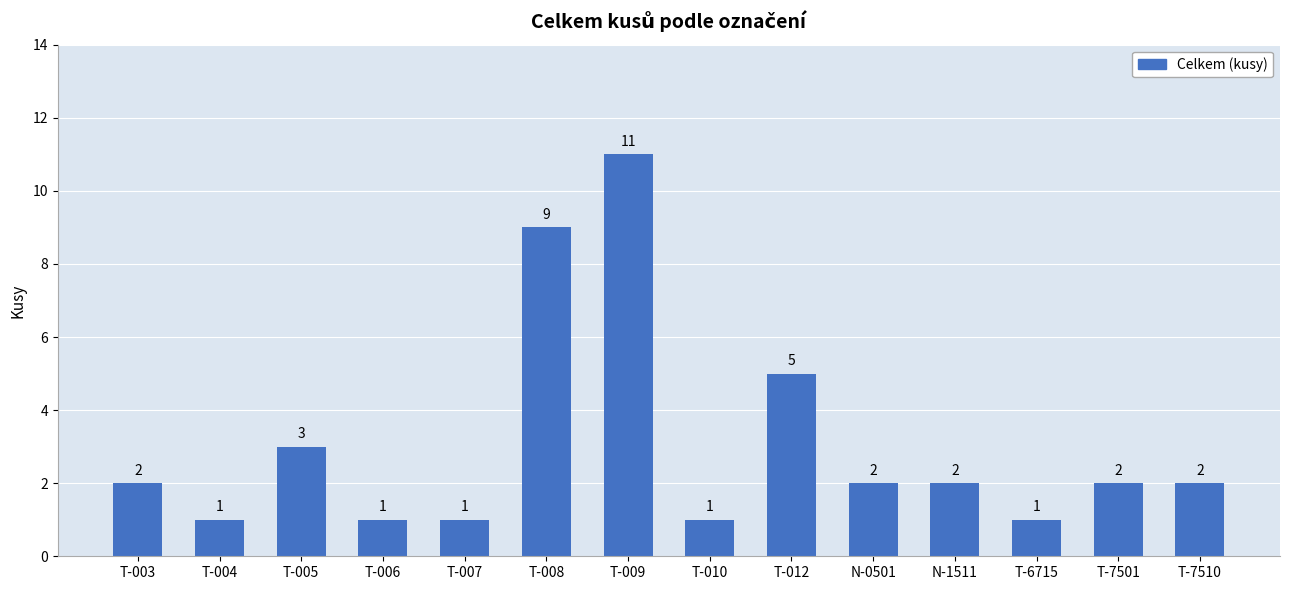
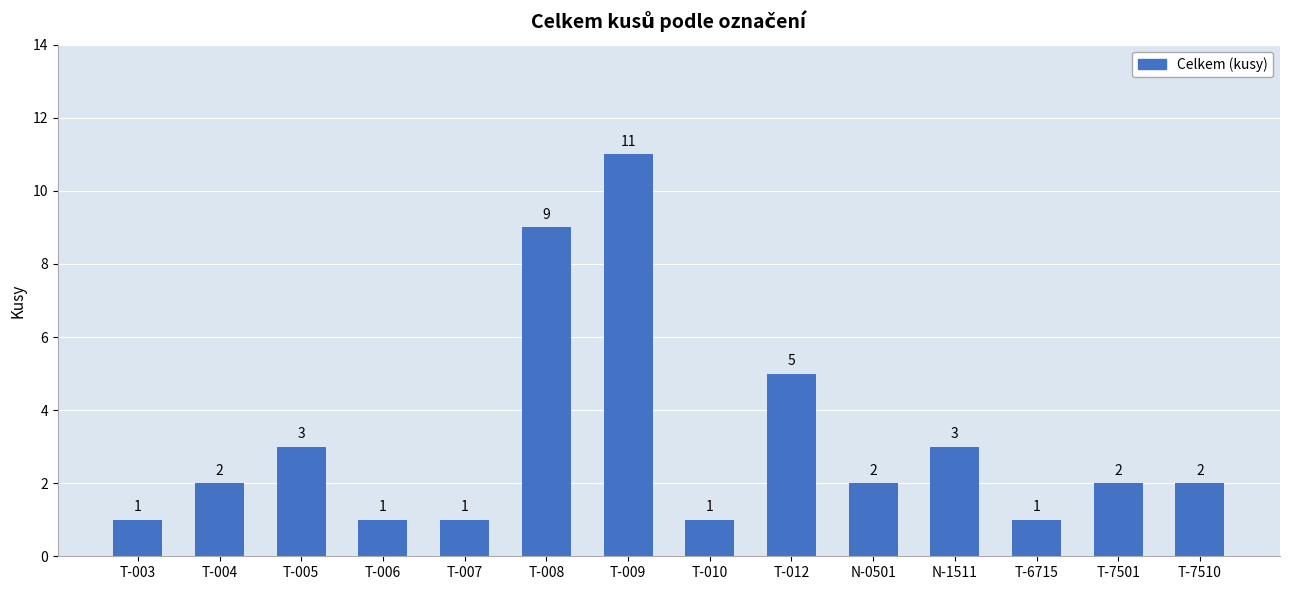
T-003: 2 -> 1
T-004: 1 -> 2
N-1511: 2 -> 3
